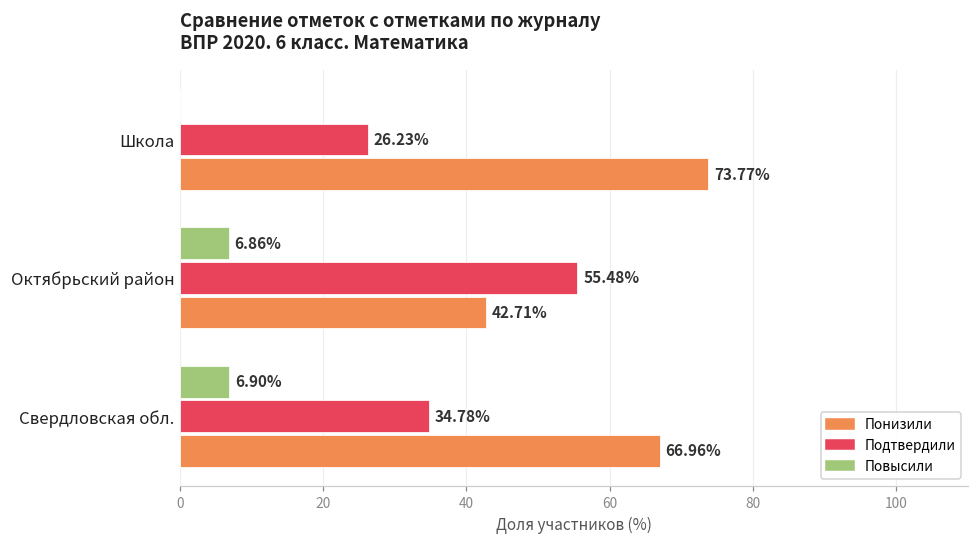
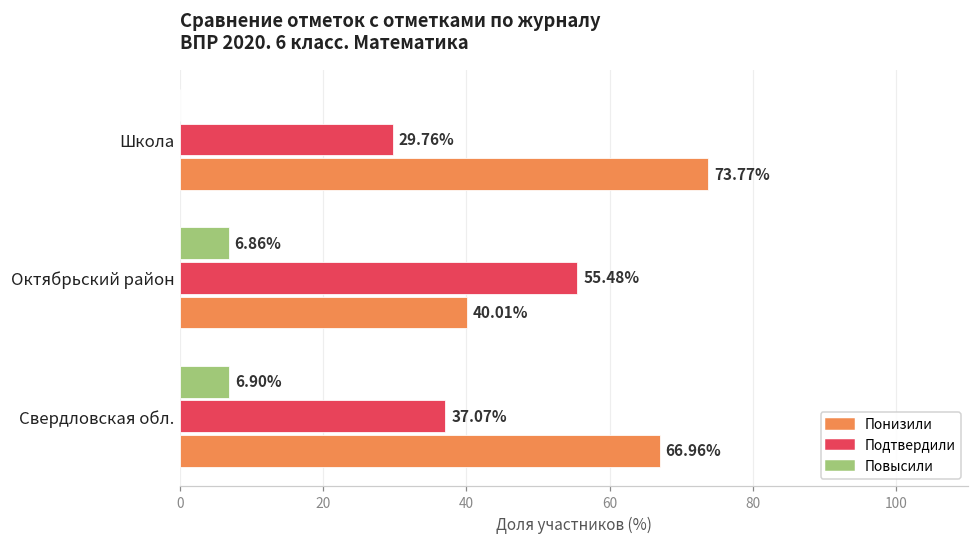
Подтвердили, Школа: 26.23% -> 29.76%
Понизили, Октябрьский район: 42.71% -> 40.01%
Подтвердили, Свердловская обл.: 34.78% -> 37.07%
